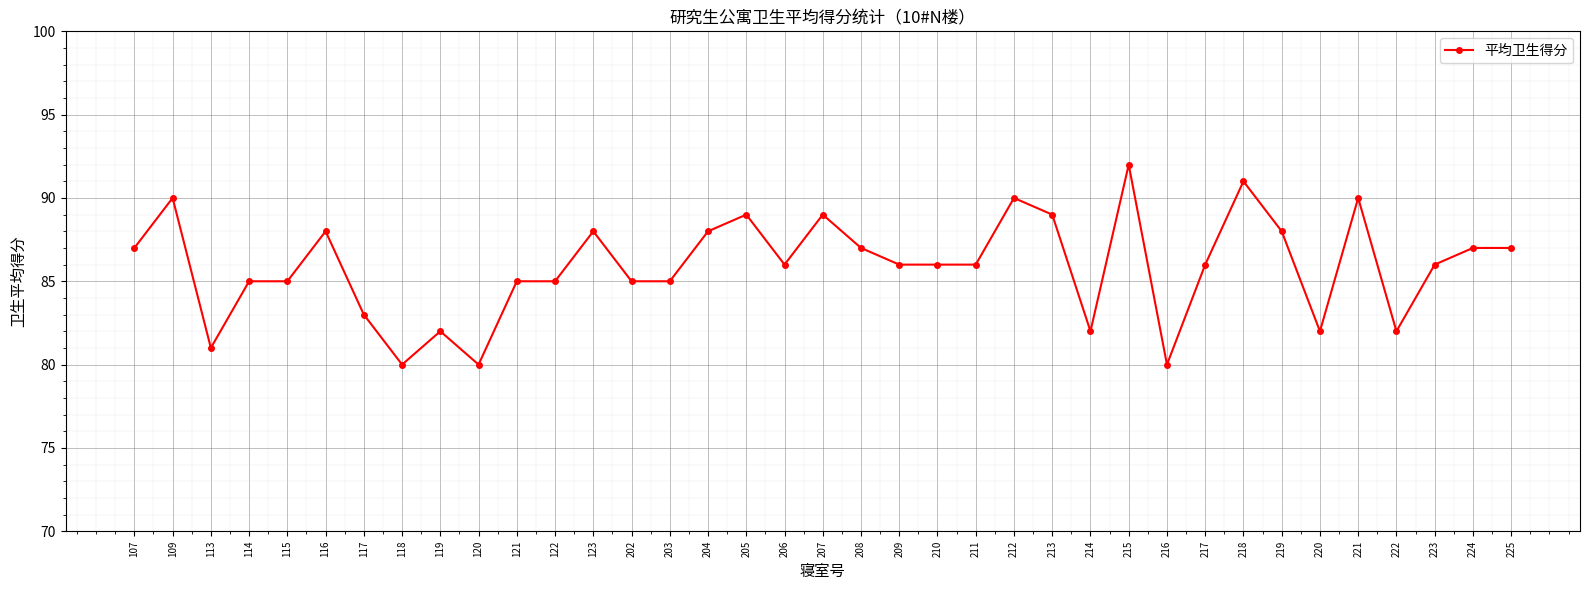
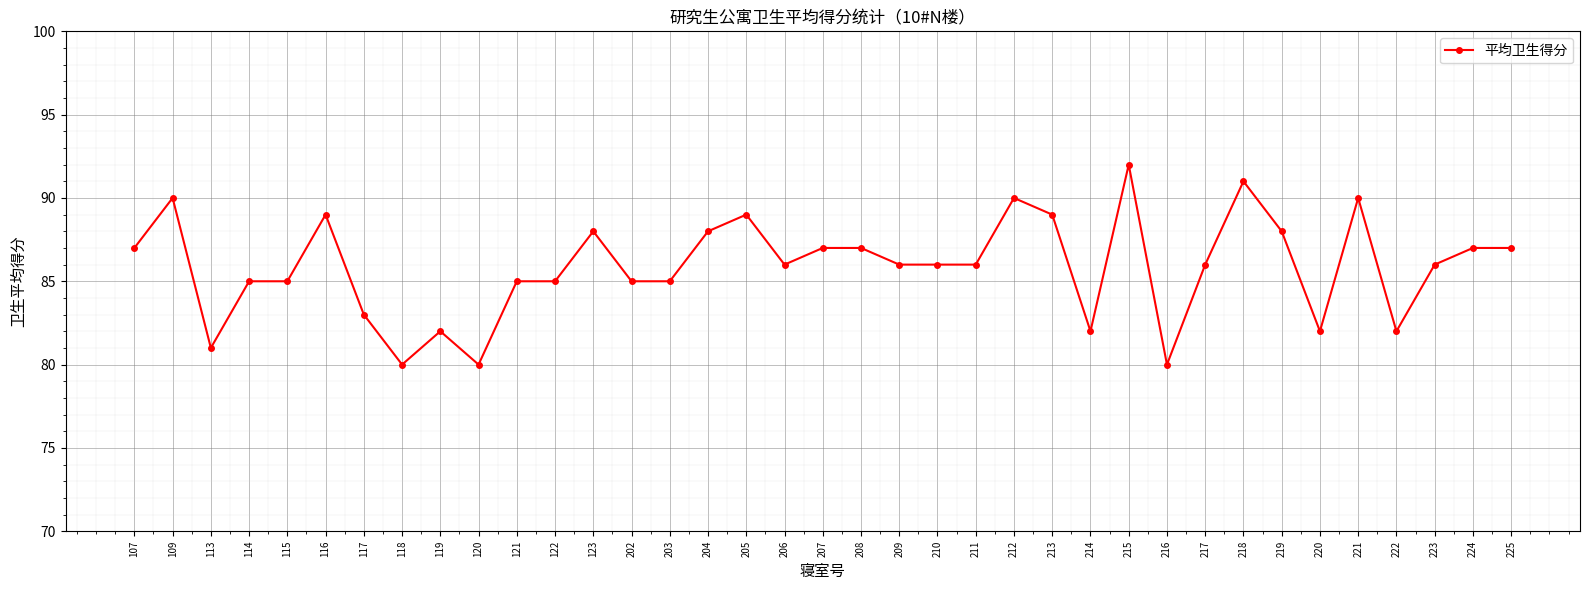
116: 88 -> 89
207: 89 -> 87
